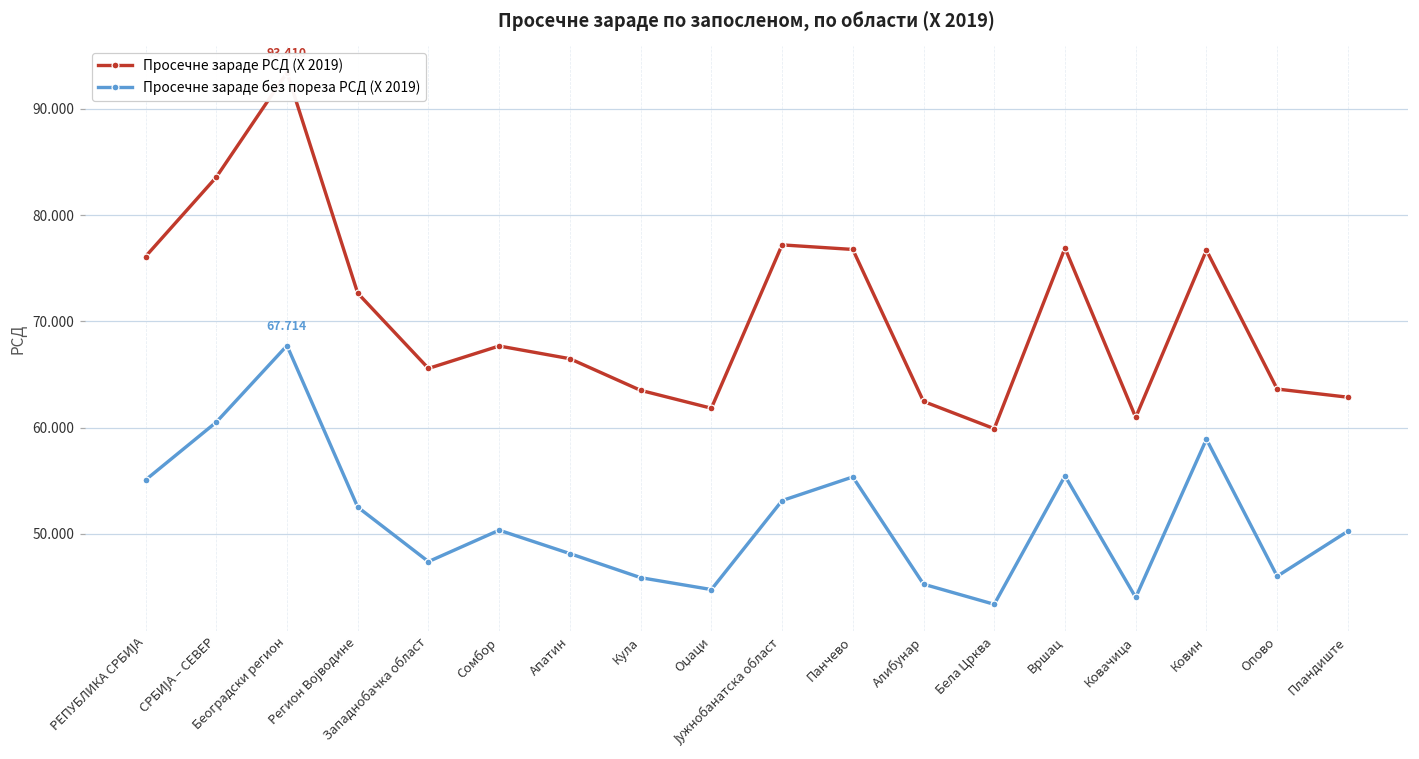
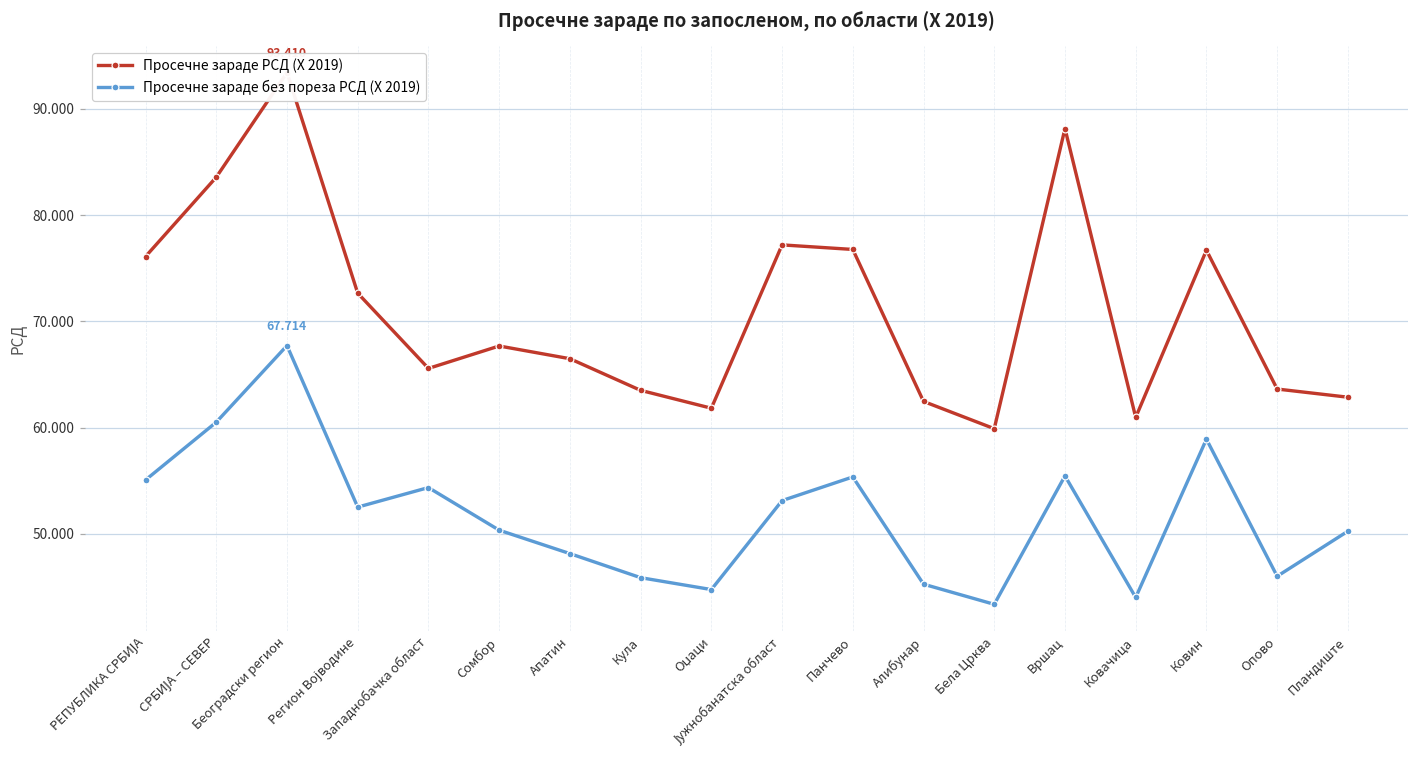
Просечне зараде без пореза РСД (X 2019), Западнобачка област: 47 -> 54
Просечне зараде РСД (X 2019), Вршац: 77 -> 88
